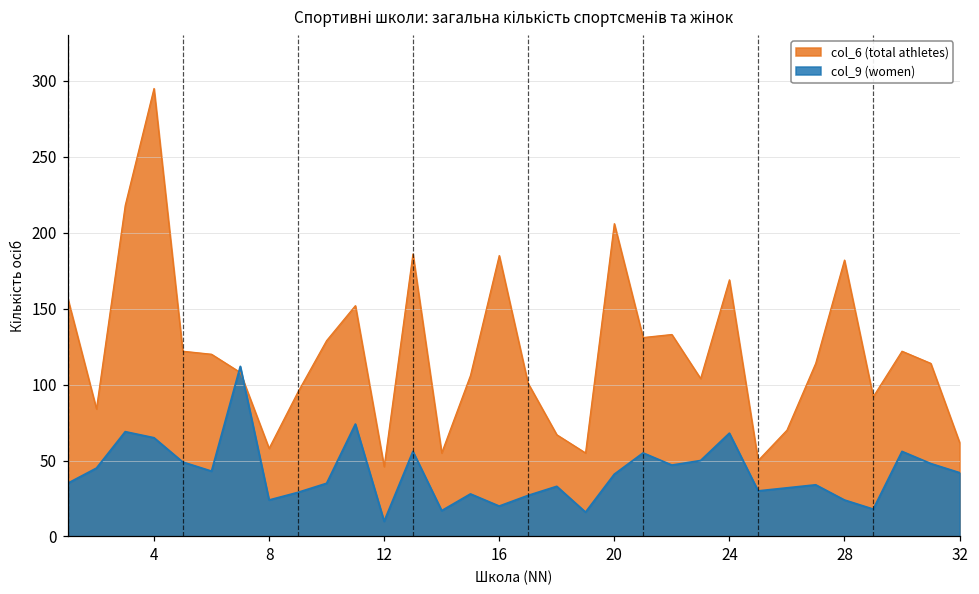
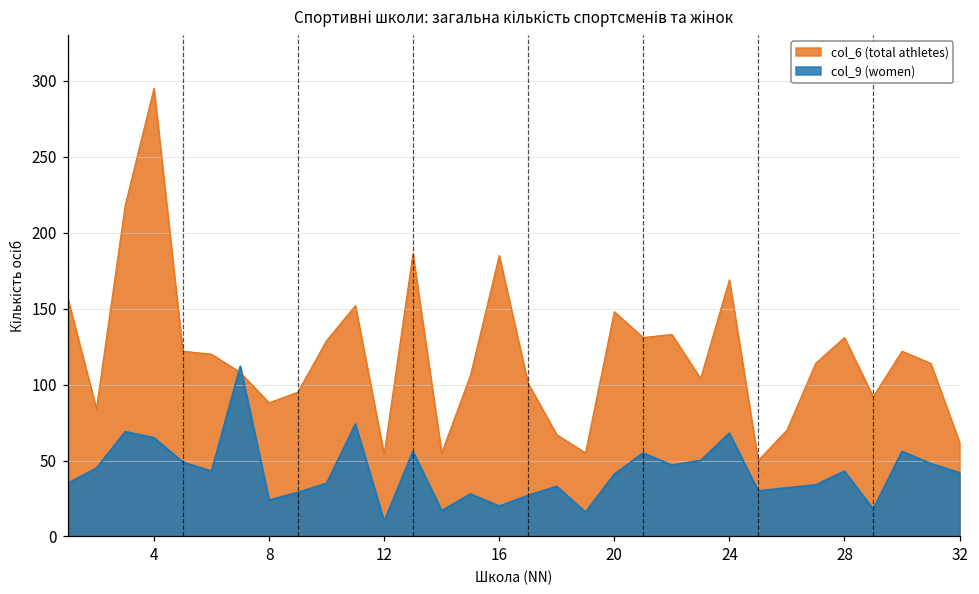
col_6 (total athletes), 8: 58 -> 88
col_6 (total athletes), 12: 46 -> 54
col_6 (total athletes), 20: 206 -> 148
col_6 (total athletes), 28: 182 -> 131
col_9 (women), 28: 24 -> 43
